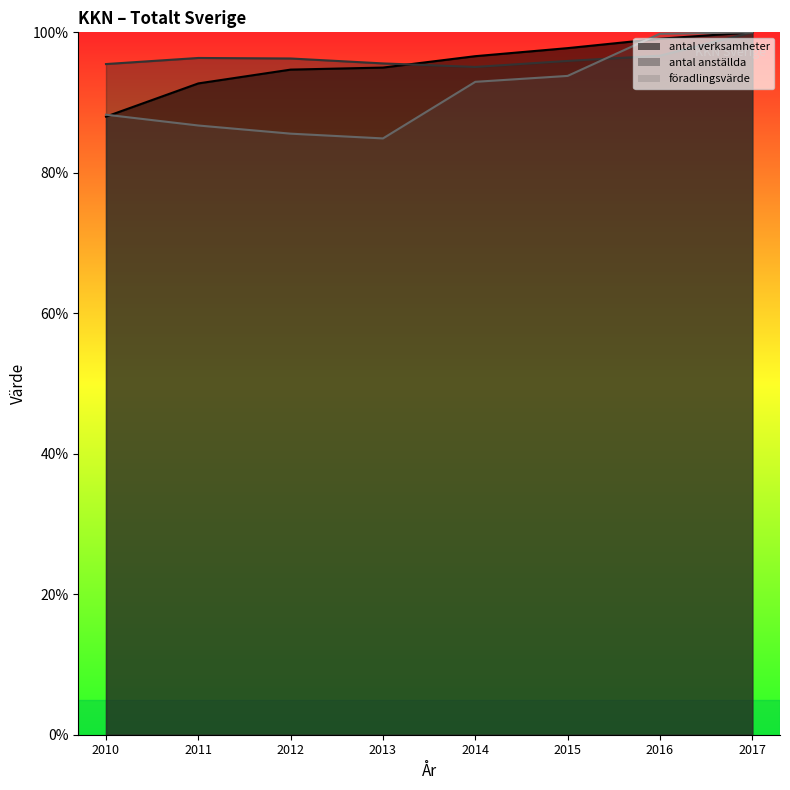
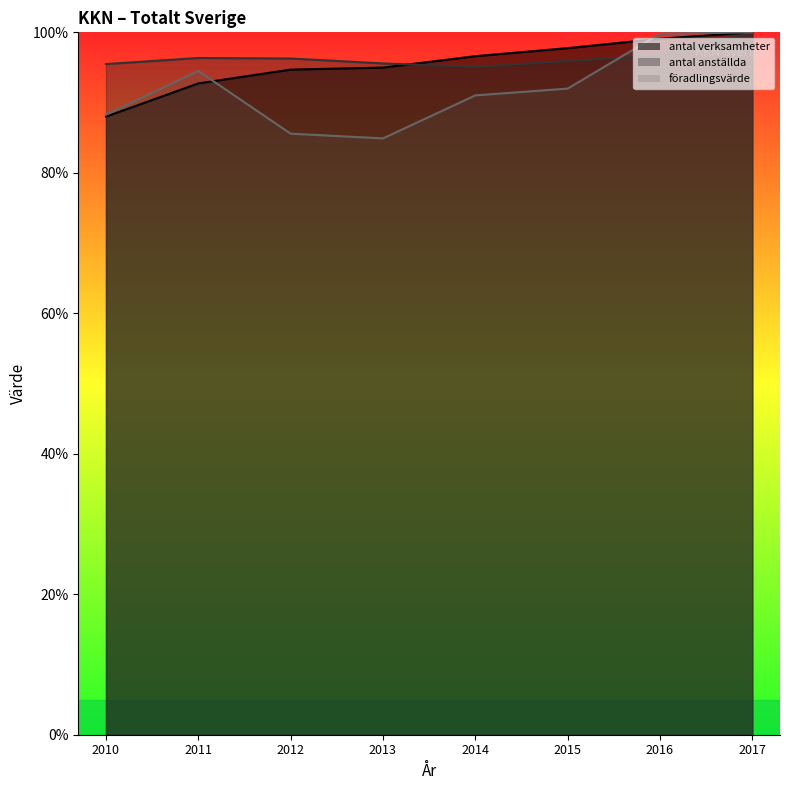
föradlingsvärde, 2011: 87% -> 94%
föradlingsvärde, 2014: 93% -> 91%
föradlingsvärde, 2015: 94% -> 92%
